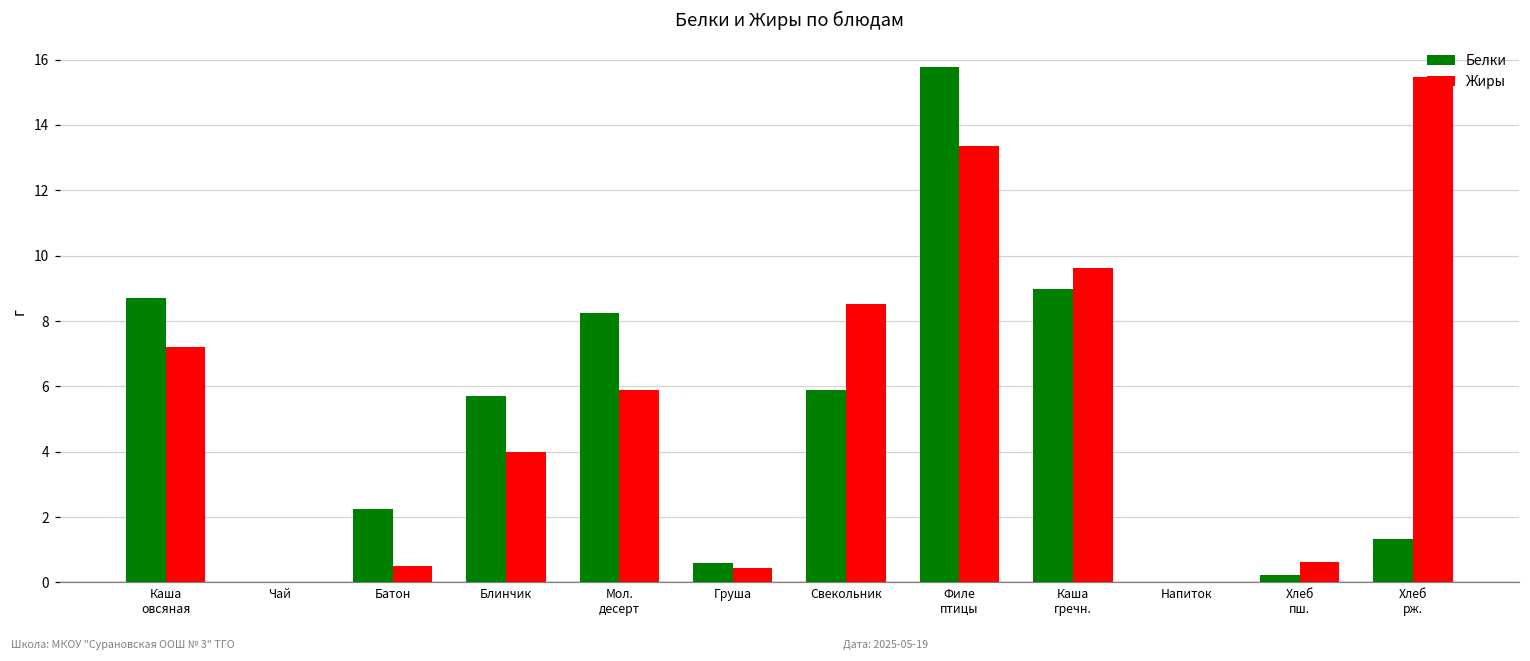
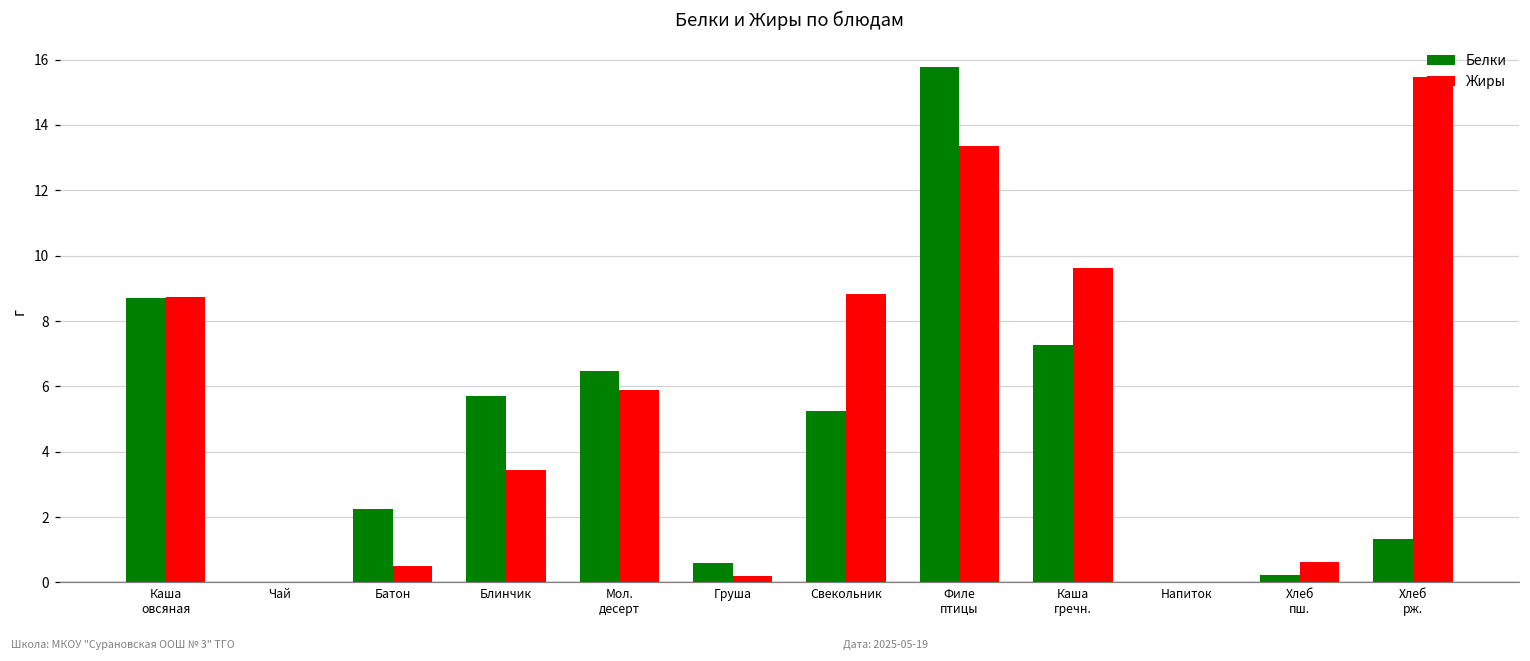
Жиры, Каша овсяная: 7.2 -> 8.7
Жиры, Блинчик: 4.0 -> 3.5
Белки, Мол. десерт: 8.3 -> 6.5
Жиры, Груша: 0.5 -> 0.2
Белки, Свекольник: 5.9 -> 5.2
Жиры, Свекольник: 8.5 -> 8.8
Белки, Каша гречн.: 9.0 -> 7.3
